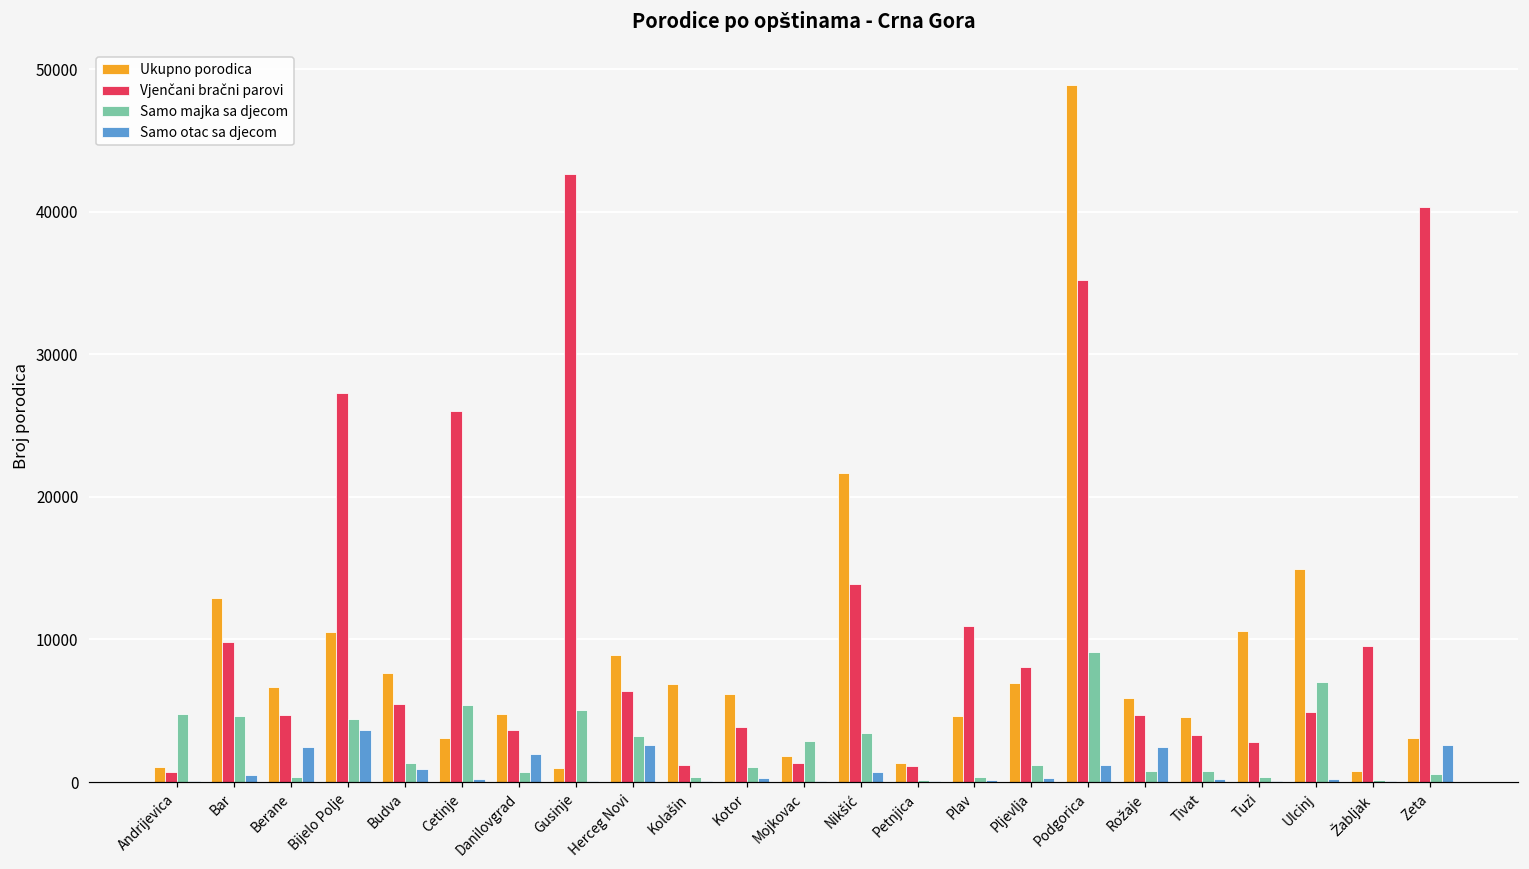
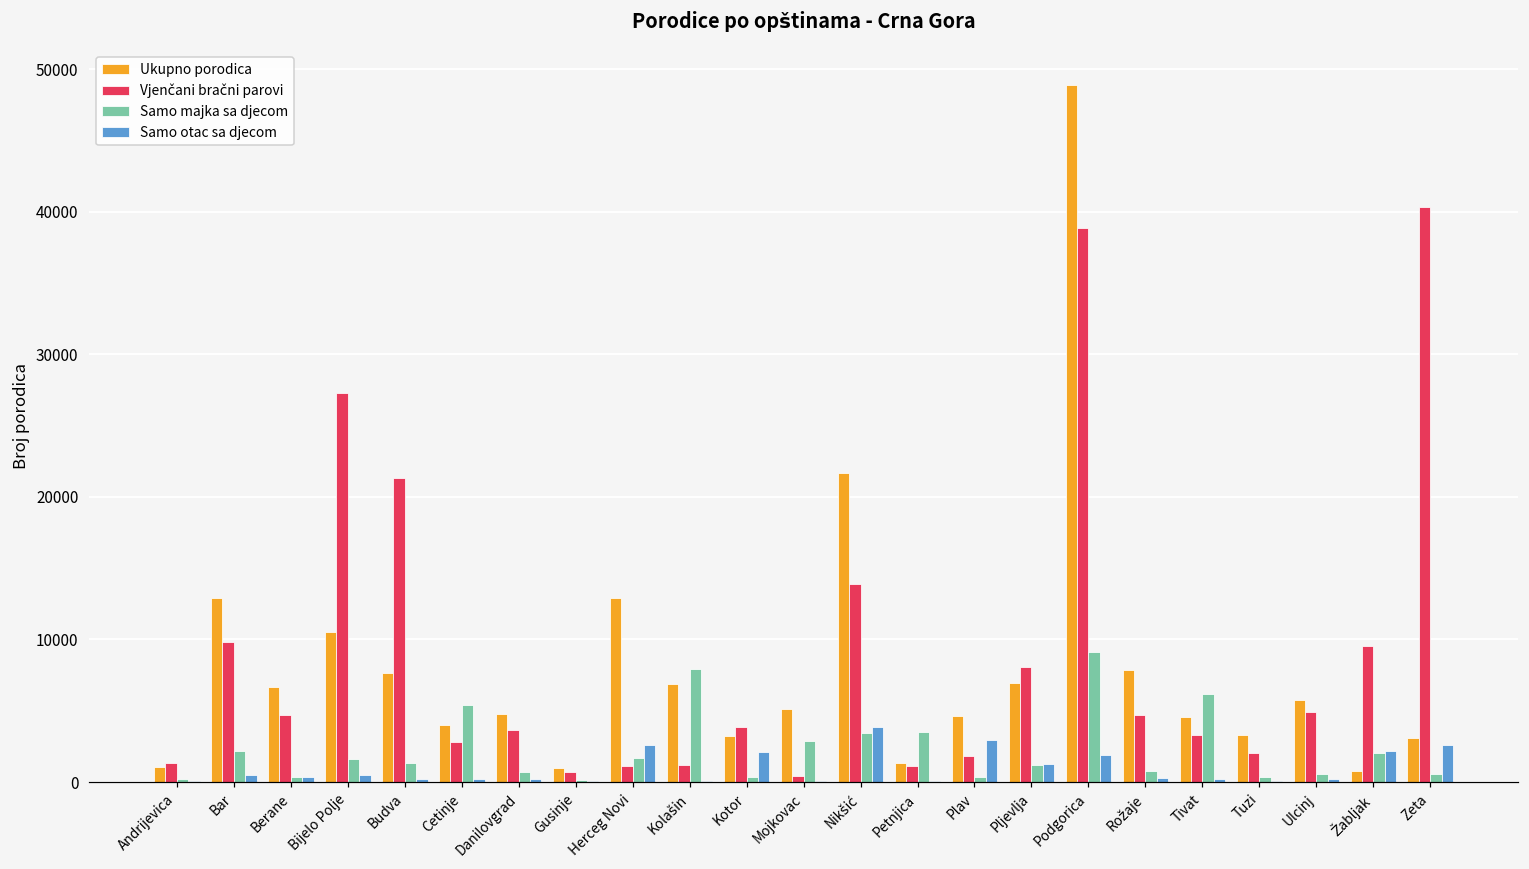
Vjenčani bračni parovi, Andrijevica: 700 -> 1400
Samo majka sa djecom, Andrijevica: 4800 -> 200
Samo majka sa djecom, Bar: 4600 -> 2200
Samo otac sa djecom, Berane: 2500 -> 300
Samo majka sa djecom, Bijelo Polje: 4400 -> 1600
Samo otac sa djecom, Bijelo Polje: 3700 -> 500
Vjenčani bračni parovi, Budva: 5500 -> 21400
Samo otac sa djecom, Budva: 900 -> 200
Ukupno porodica, Cetinje: 3100 -> 4000
Vjenčani bračni parovi, Cetinje: 26100 -> 2800
Samo otac sa djecom, Danilovgrad: 2000 -> 200
Vjenčani bračni parovi, Gusinje: 42700 -> 700
Samo majka sa djecom, Gusinje: 5100 -> 200
Ukupno porodica, Herceg Novi: 8900 -> 12900
Vjenčani bračni parovi, Herceg Novi: 6400 -> 1200
Samo majka sa djecom, Herceg Novi: 3200 -> 1700
Samo majka sa djecom, Kolašin: 400 -> 7900
Ukupno porodica, Kotor: 6200 -> 3200
Samo majka sa djecom, Kotor: 1100 -> 300
Samo otac sa djecom, Kotor: 300 -> 2100
Ukupno porodica, Mojkovac: 1900 -> 5100
Vjenčani bračni parovi, Mojkovac: 1300 -> 400
Samo otac sa djecom, Nikšić: 700 -> 3800
Samo majka sa djecom, Petnjica: 100 -> 3500
Vjenčani bračni parovi, Plav: 10900 -> 1800
Samo otac sa djecom, Plav: 100 -> 3000
Samo otac sa djecom, Pljevlja: 300 -> 1300
Vjenčani bračni parovi, Podgorica: 35200 -> 38800
Samo otac sa djecom, Podgorica: 1200 -> 1900
Ukupno porodica, Rožaje: 5900 -> 7800
Samo otac sa djecom, Rožaje: 2400 -> 300
Samo majka sa djecom, Tivat: 800 -> 6200
Ukupno porodica, Tuzi: 10600 -> 3300
Vjenčani bračni parovi, Tuzi: 2800 -> 2100
Ukupno porodica, Ulcinj: 15000 -> 5800
Samo majka sa djecom, Ulcinj: 7000 -> 600
Samo majka sa djecom, Žabljak: 100 -> 2100
Samo otac sa djecom, Žabljak: 100 -> 2200
